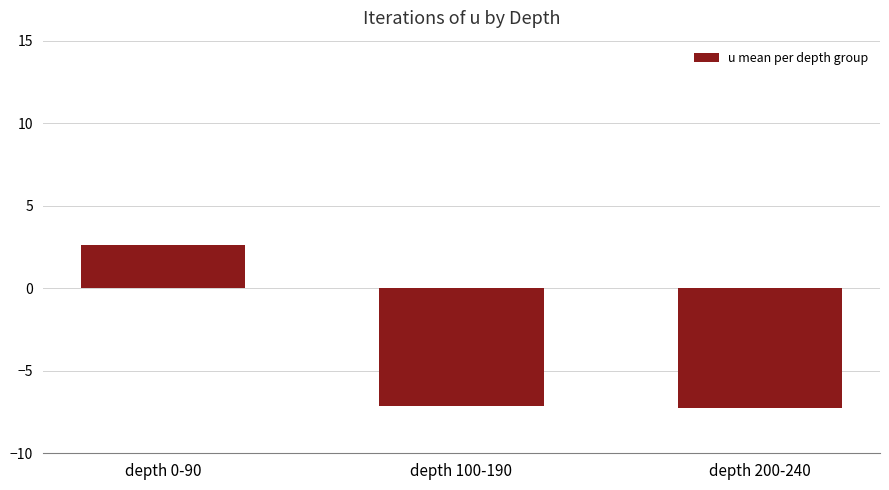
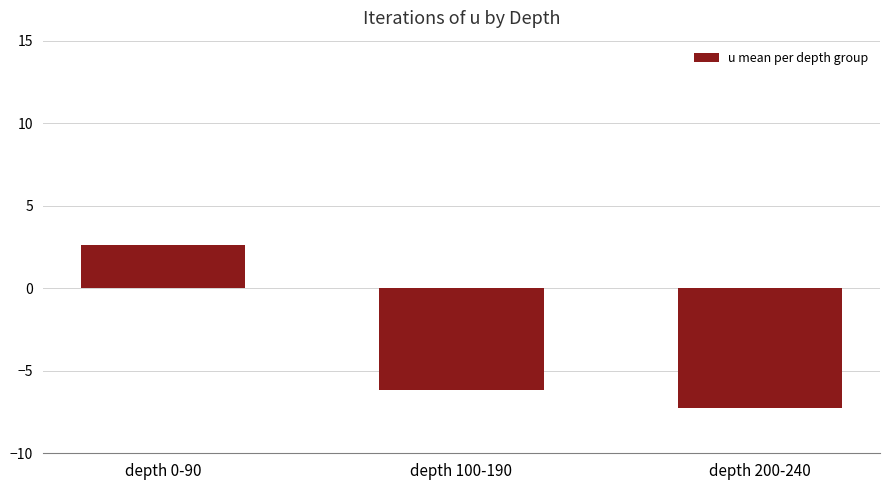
depth 100-190: -7.1 -> -6.1
